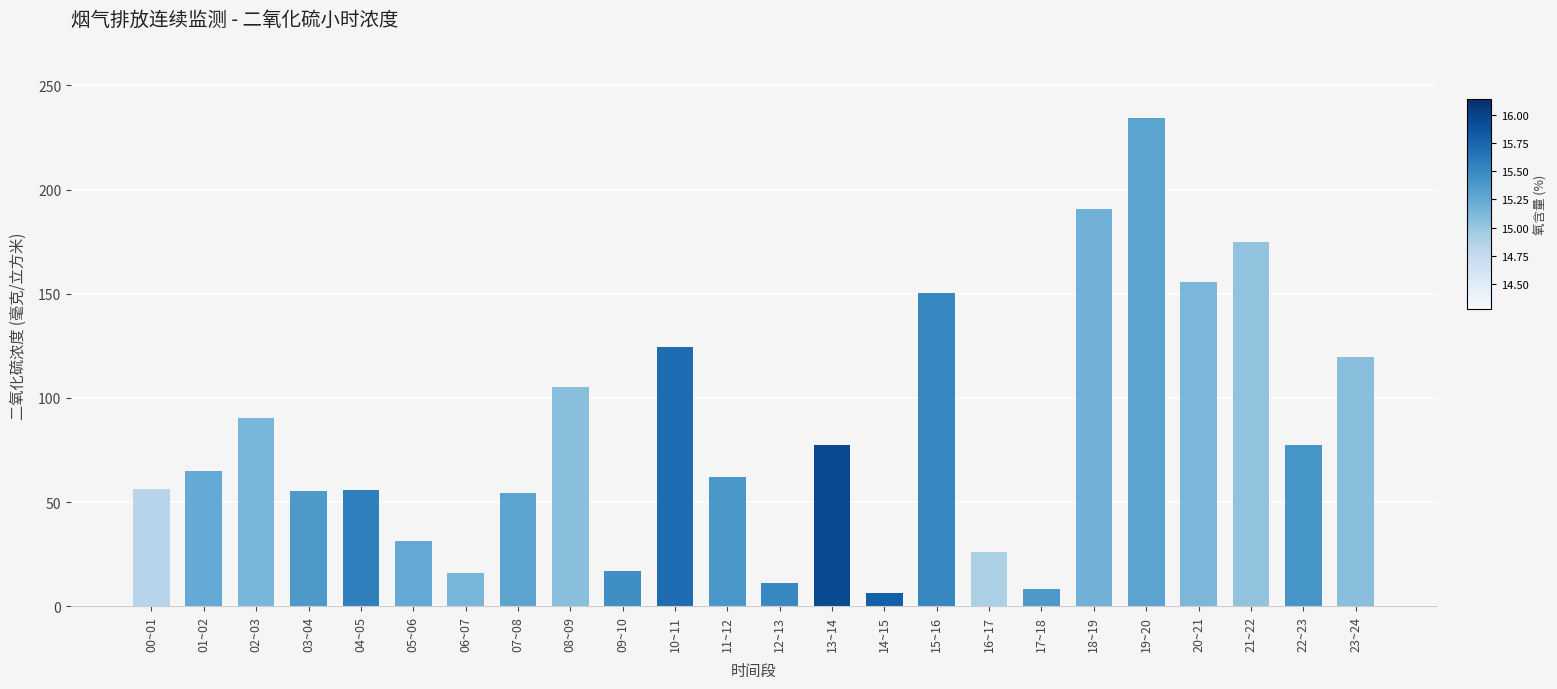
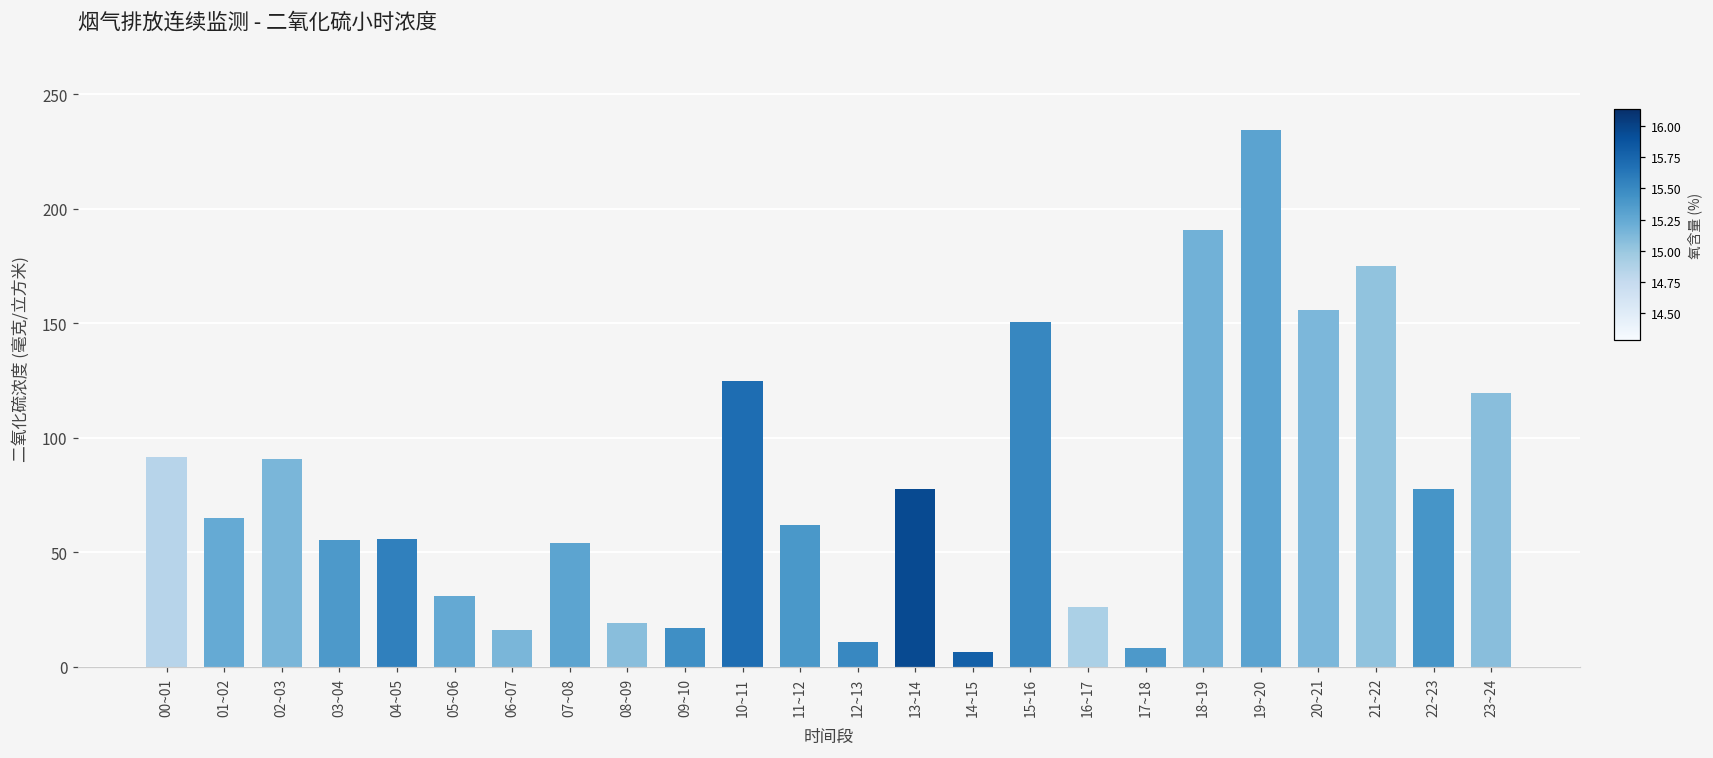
00~01: 56 -> 92
08~09: 105 -> 19
